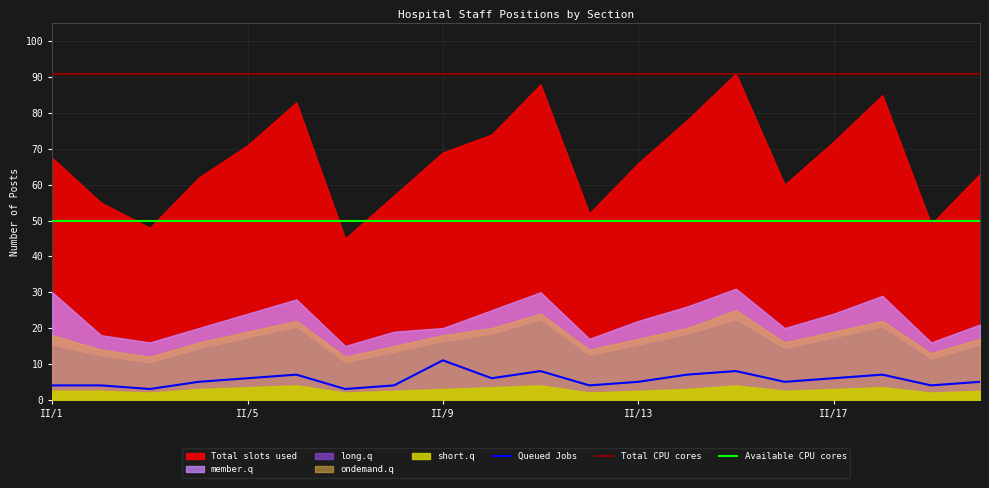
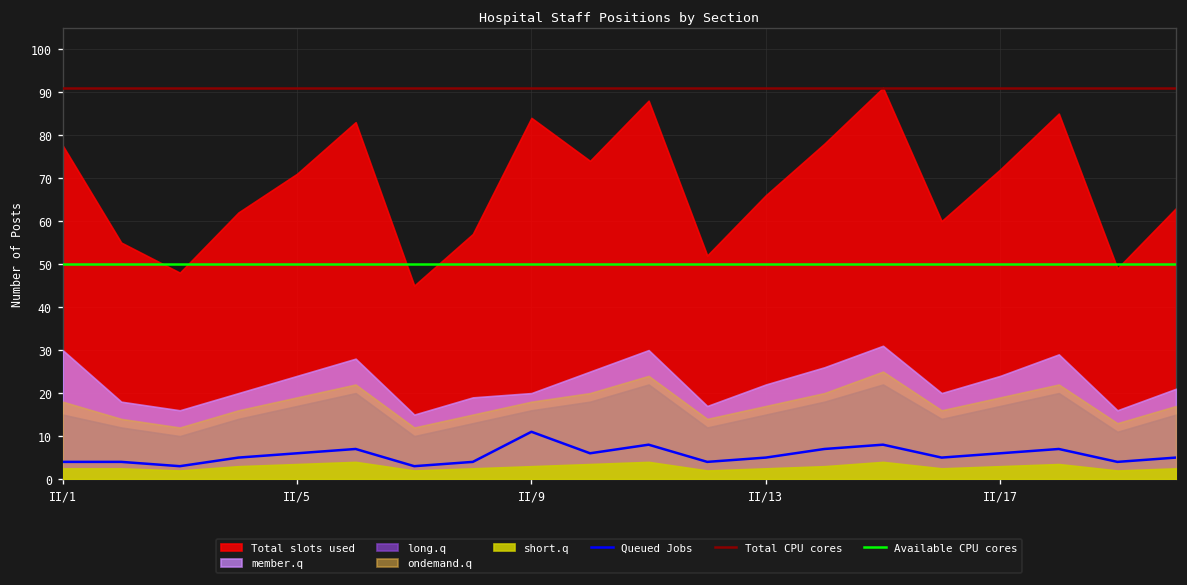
Total slots used, II/1: 68 -> 78
Total slots used, II/9: 69 -> 84
